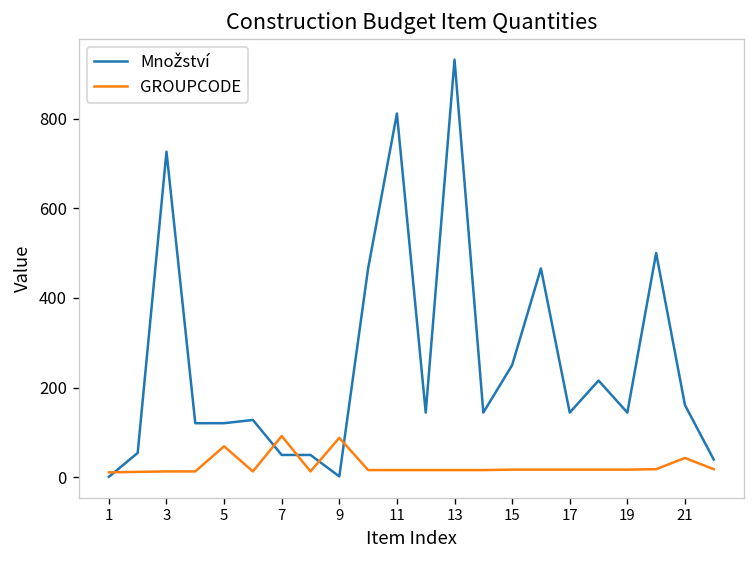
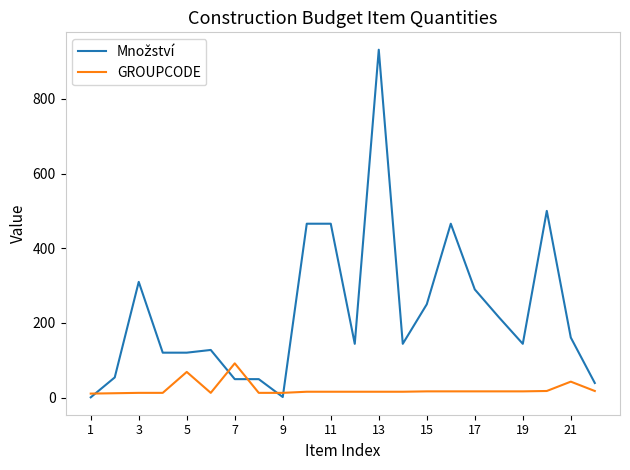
Množství, 3: 730 -> 310
GROUPCODE, 9: 90 -> 10
Množství, 11: 810 -> 470
Množství, 17: 140 -> 290
